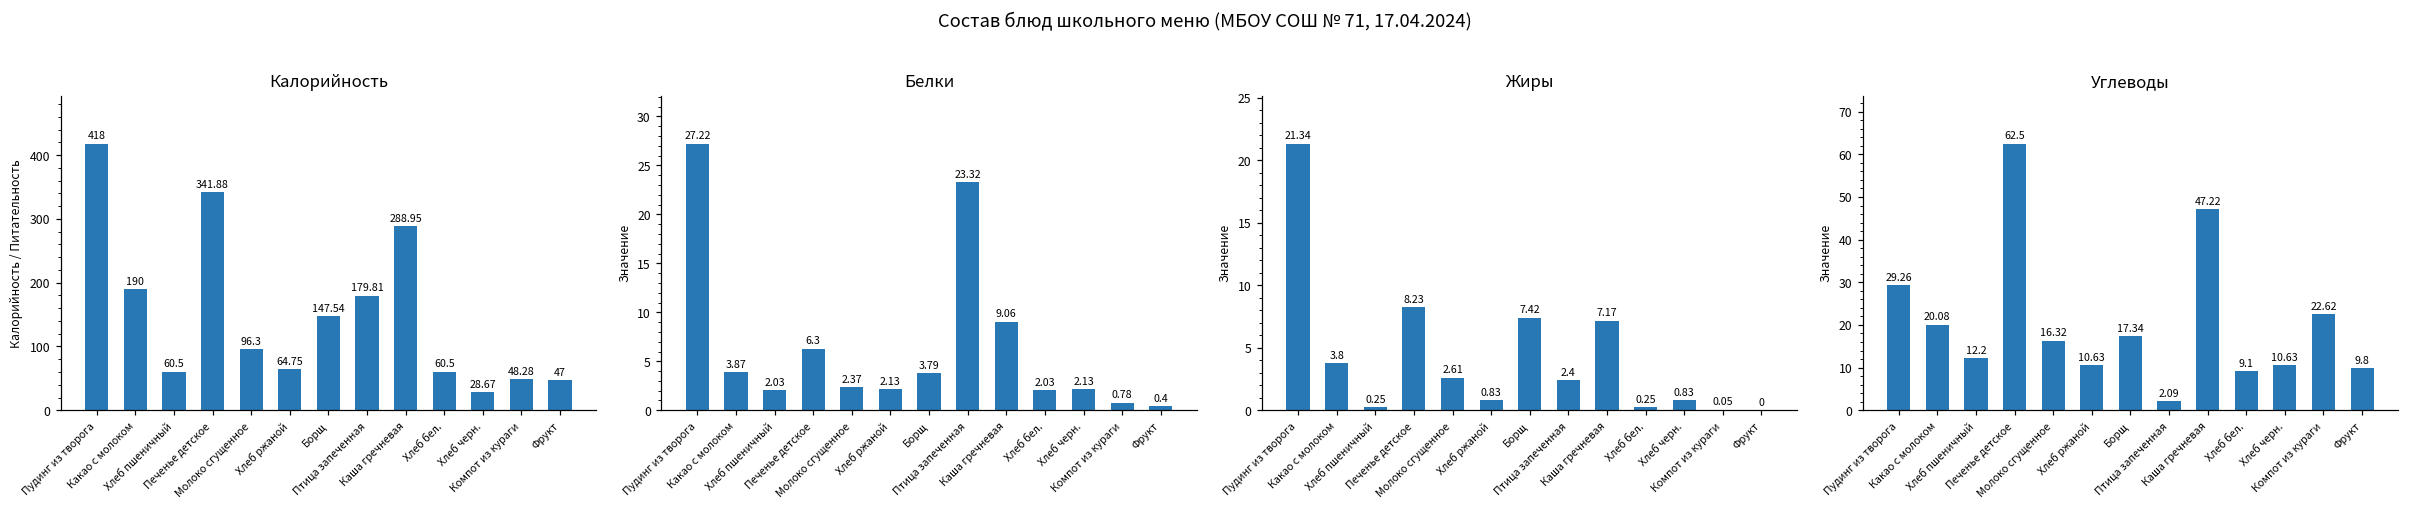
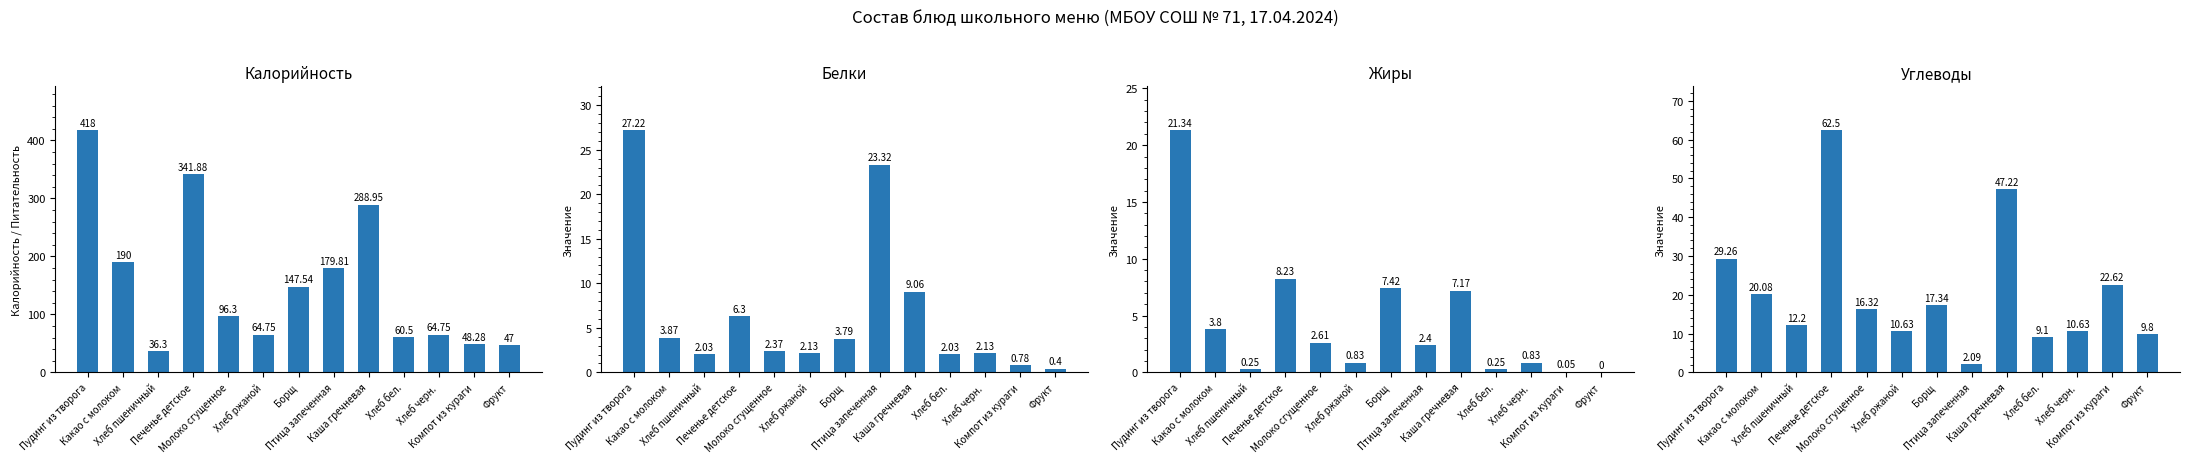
Калорийность, Хлеб пшеничный: 60.5 -> 36.3
Калорийность, Хлеб черн.: 28.67 -> 64.75
